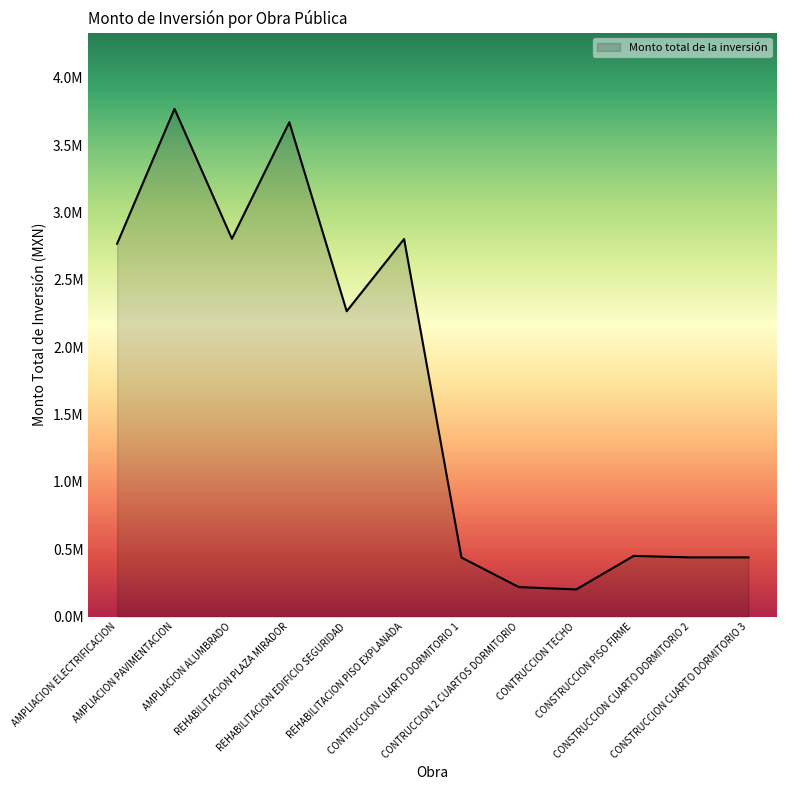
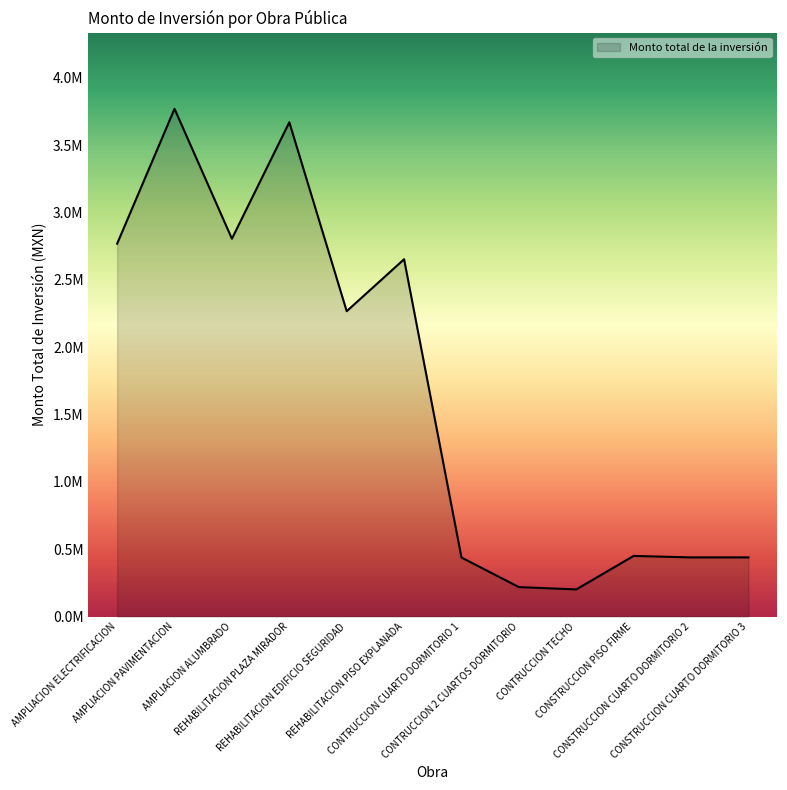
REHABILITACION PISO EXPLANADA: 2800000 -> 2650000
